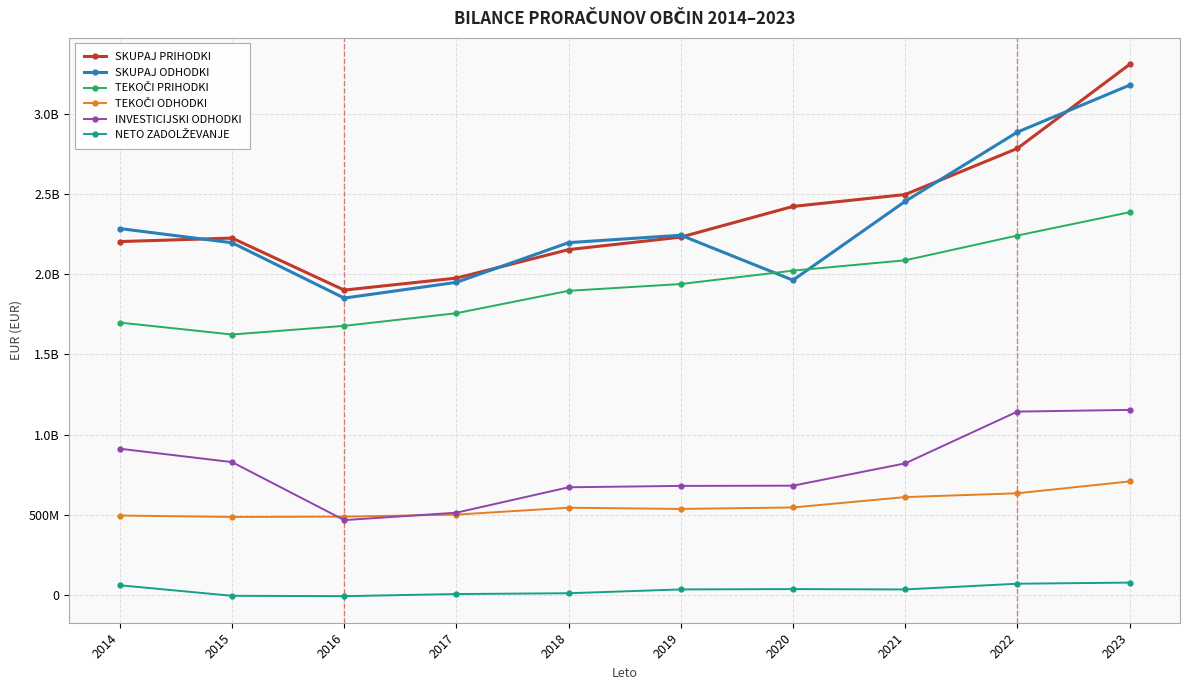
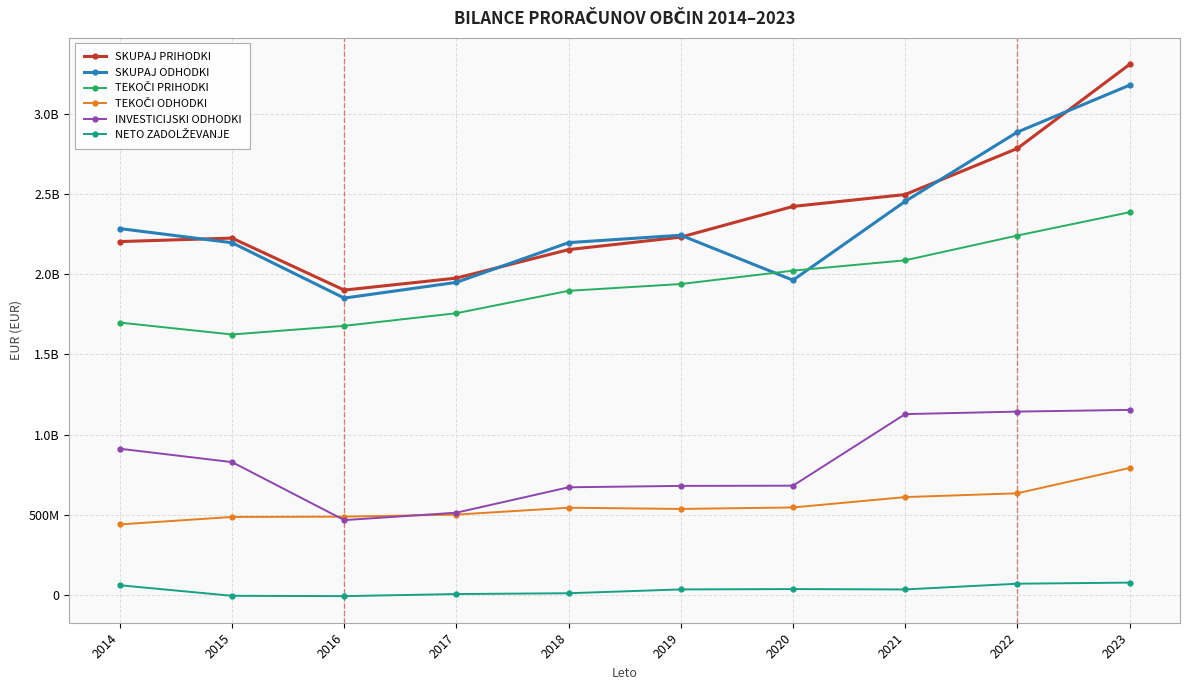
TEKOČI ODHODKI, 2014: 490000000 -> 440000000
INVESTICIJSKI ODHODKI, 2021: 820000000 -> 1130000000
TEKOČI ODHODKI, 2023: 710000000 -> 790000000
